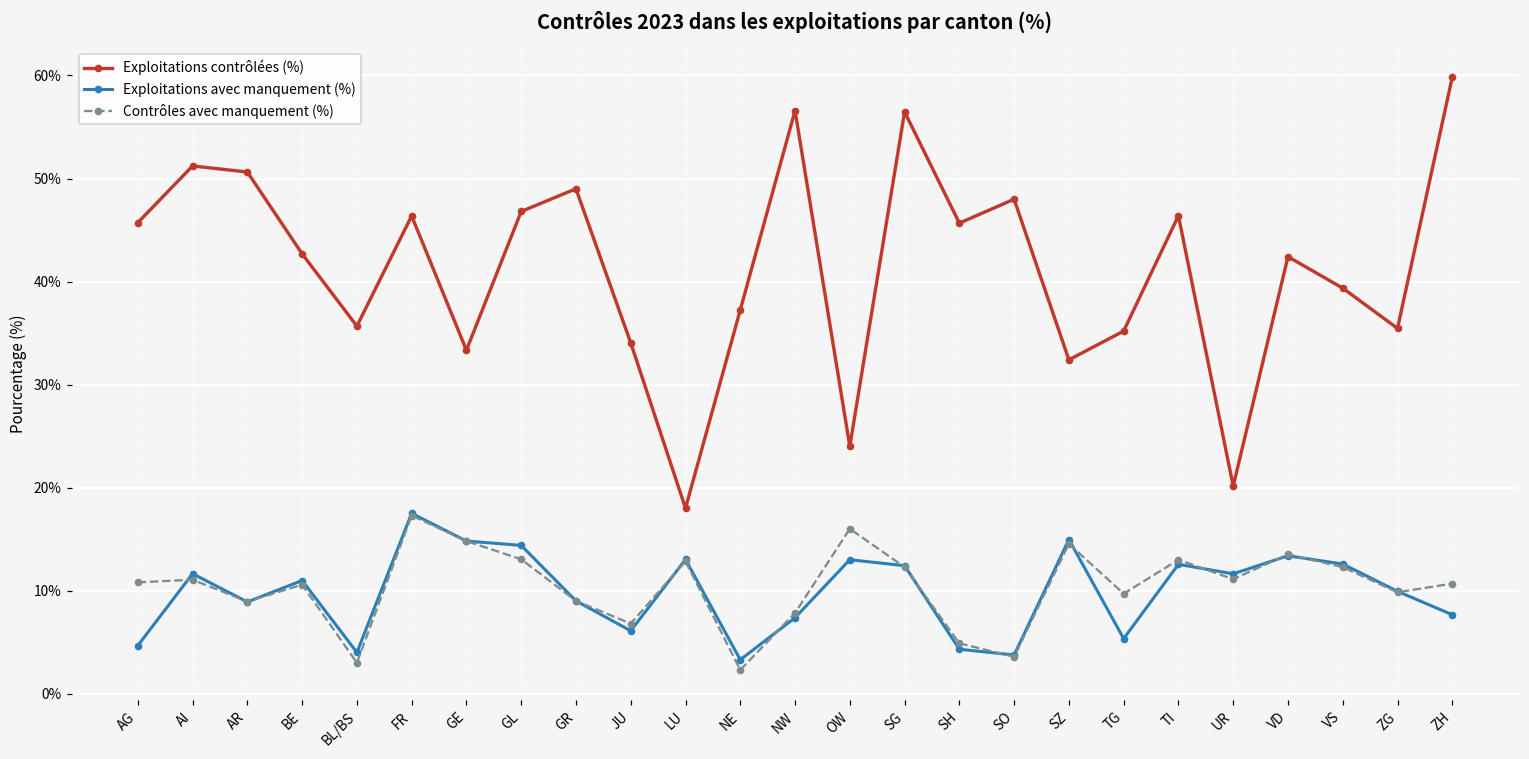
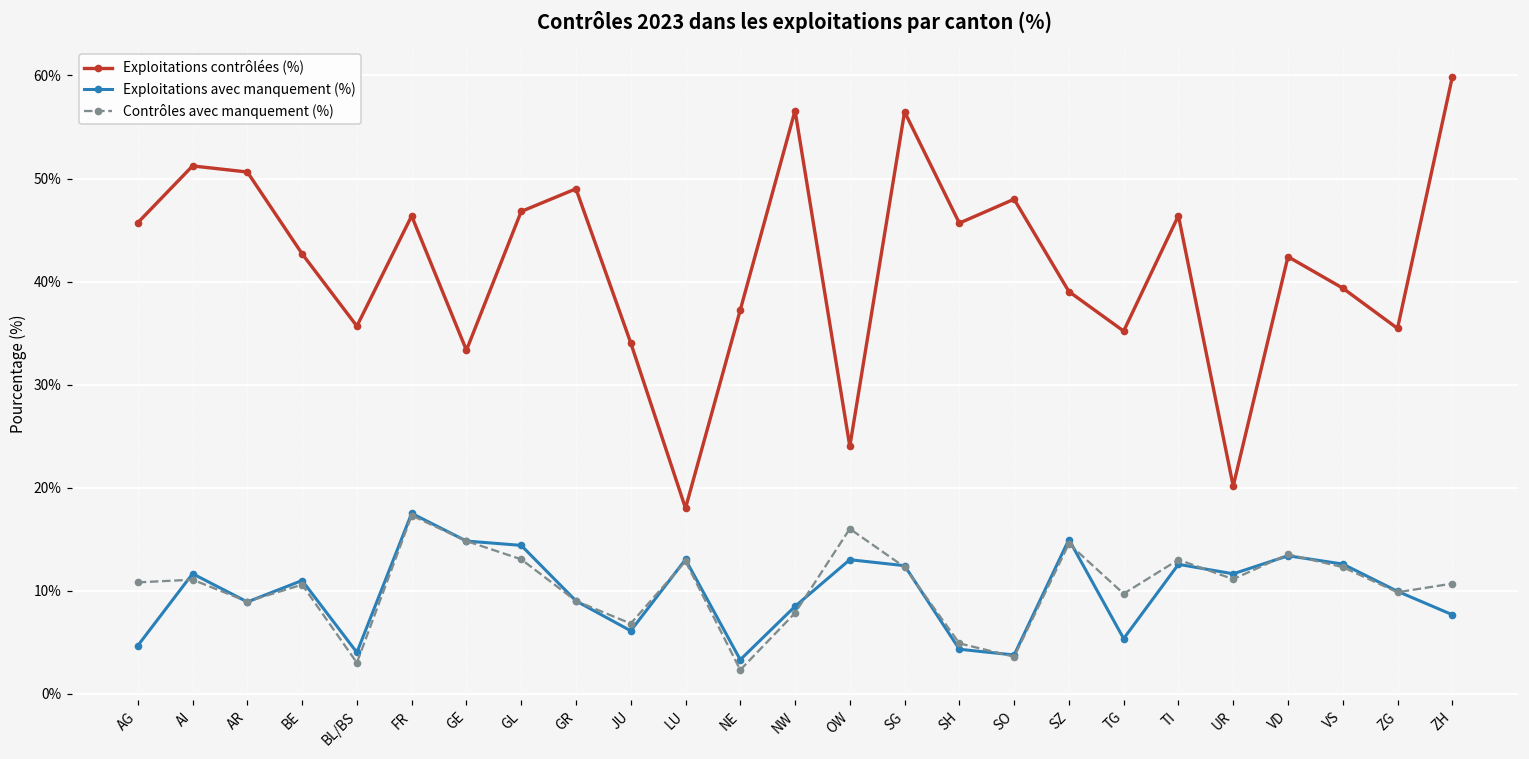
Exploitations avec manquement (%), NW: 7% -> 8%
Exploitations contrôlées (%), SZ: 32% -> 39%
